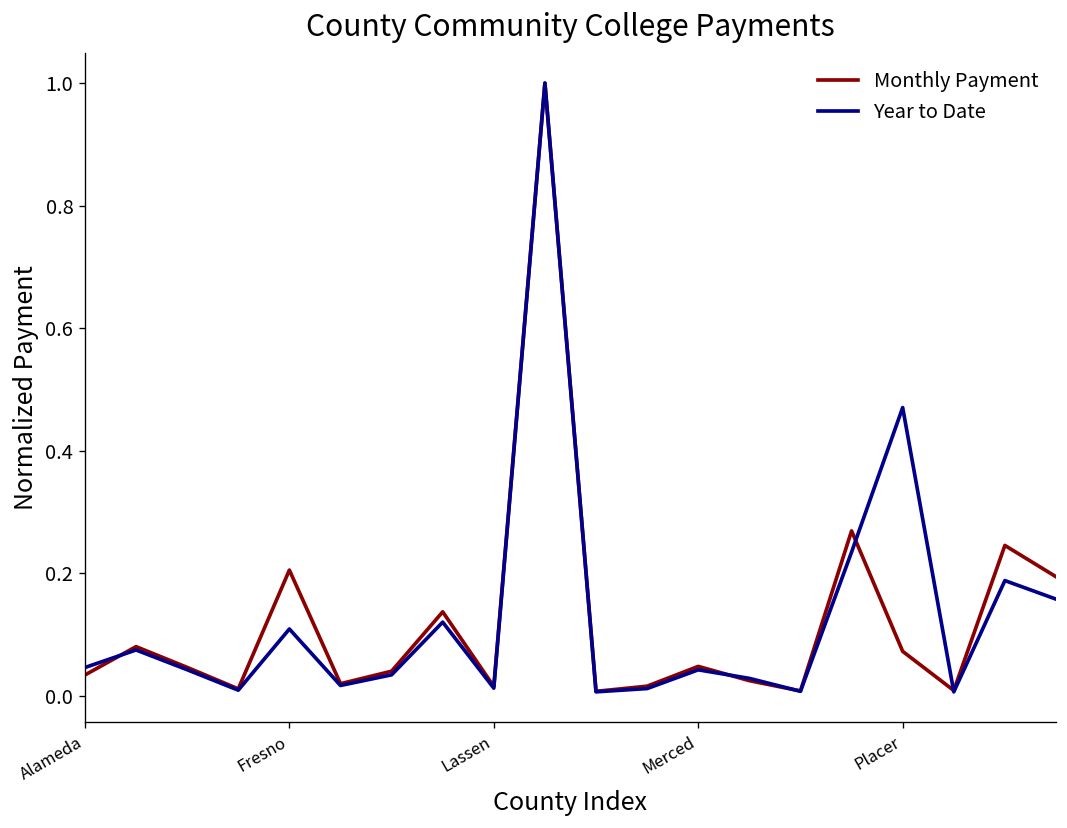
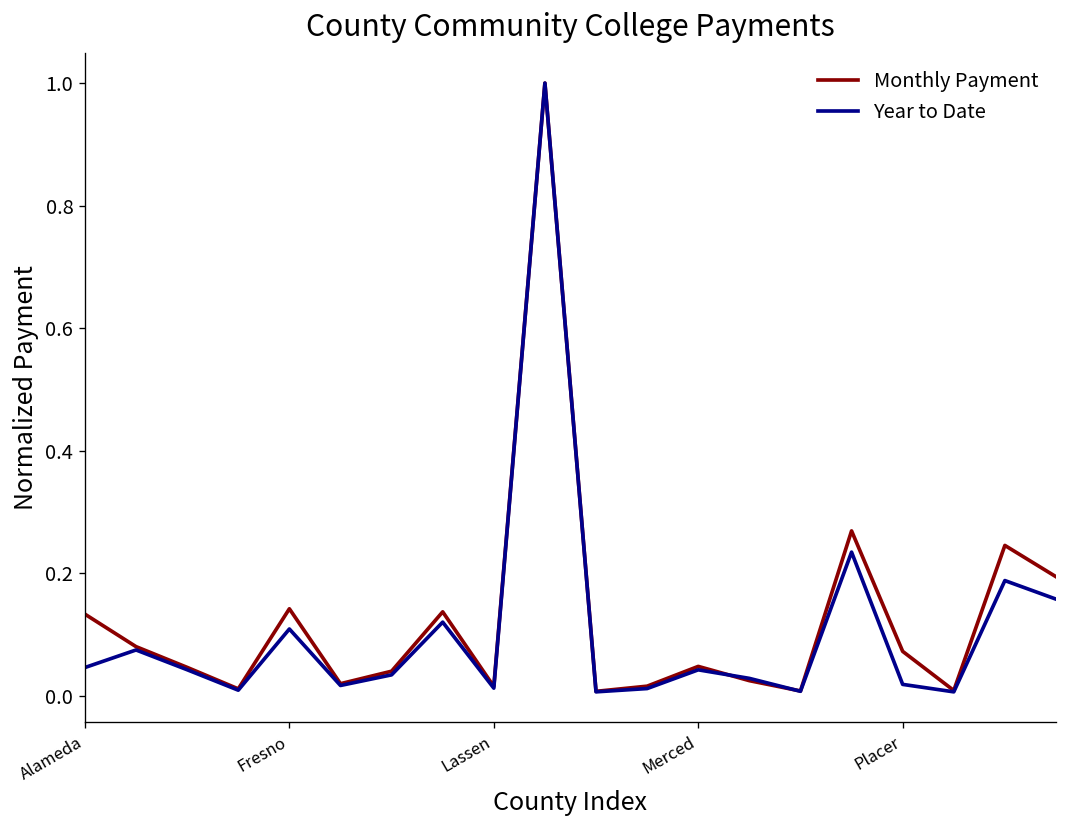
Monthly Payment, Alameda: 0.03 -> 0.13
Monthly Payment, Fresno: 0.21 -> 0.14
Year to Date, Placer: 0.47 -> 0.02
